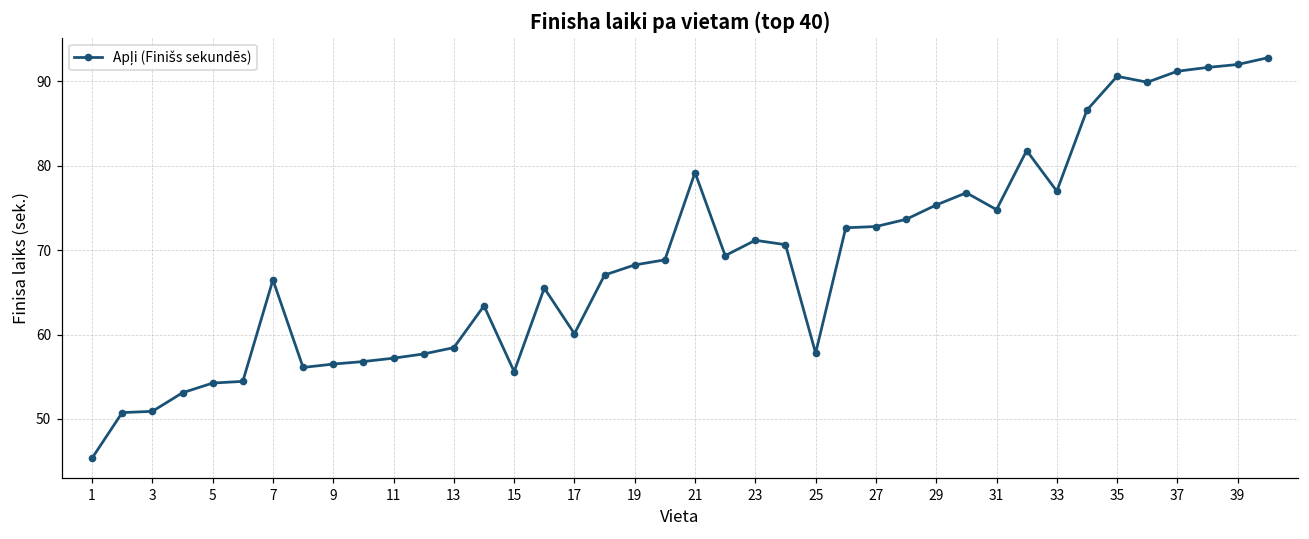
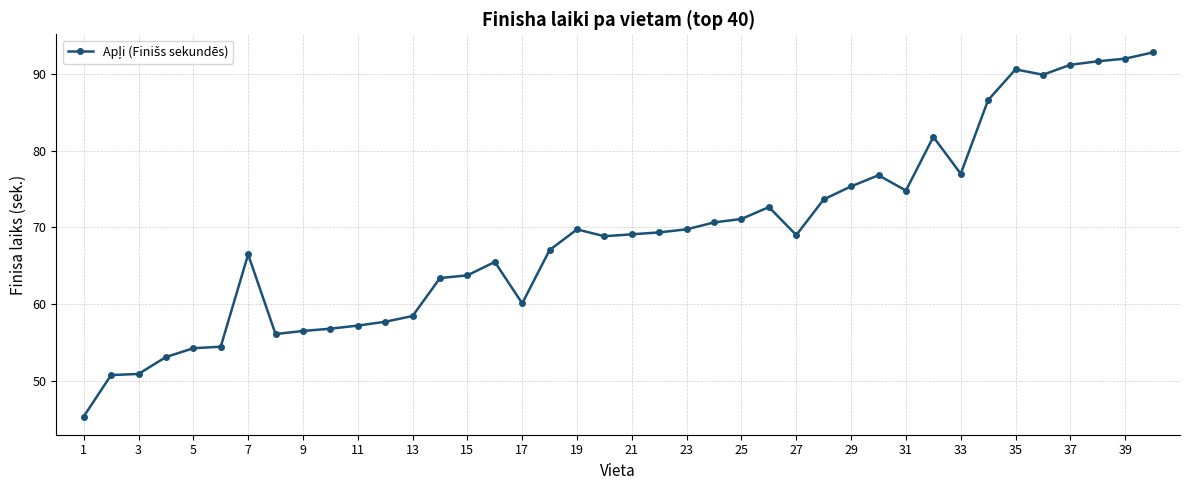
15: 56 -> 64
19: 68 -> 70
21: 79 -> 69
23: 71 -> 70
25: 58 -> 71
27: 73 -> 69
